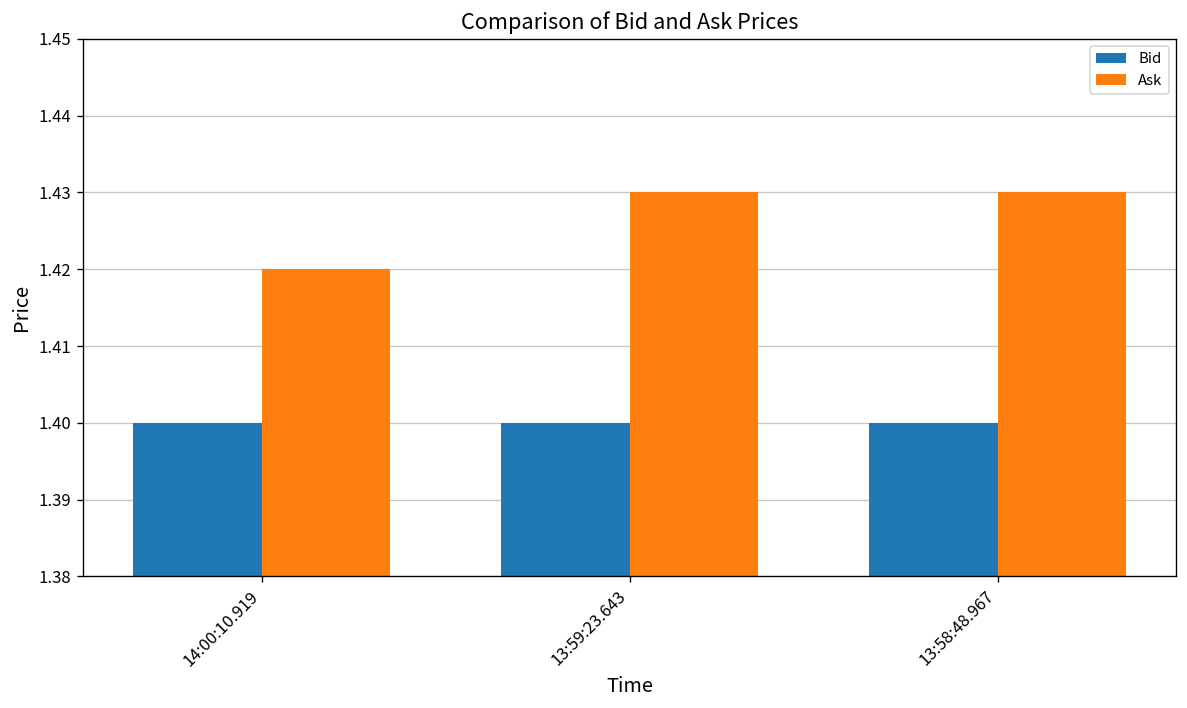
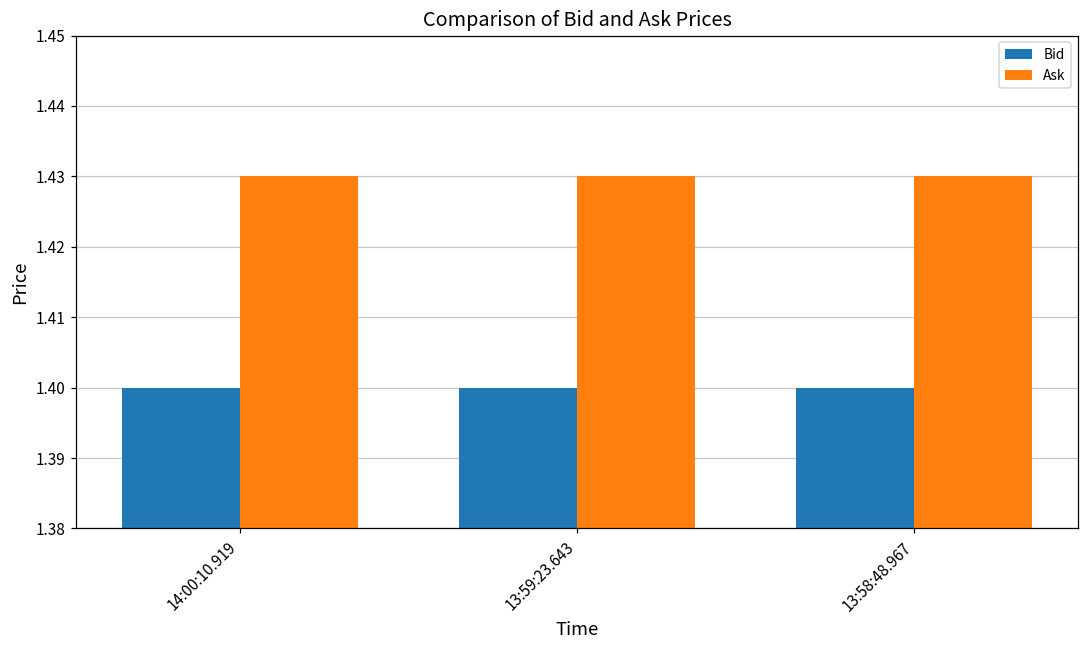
Ask, 14:00:10.919: 1.42 -> 1.43
